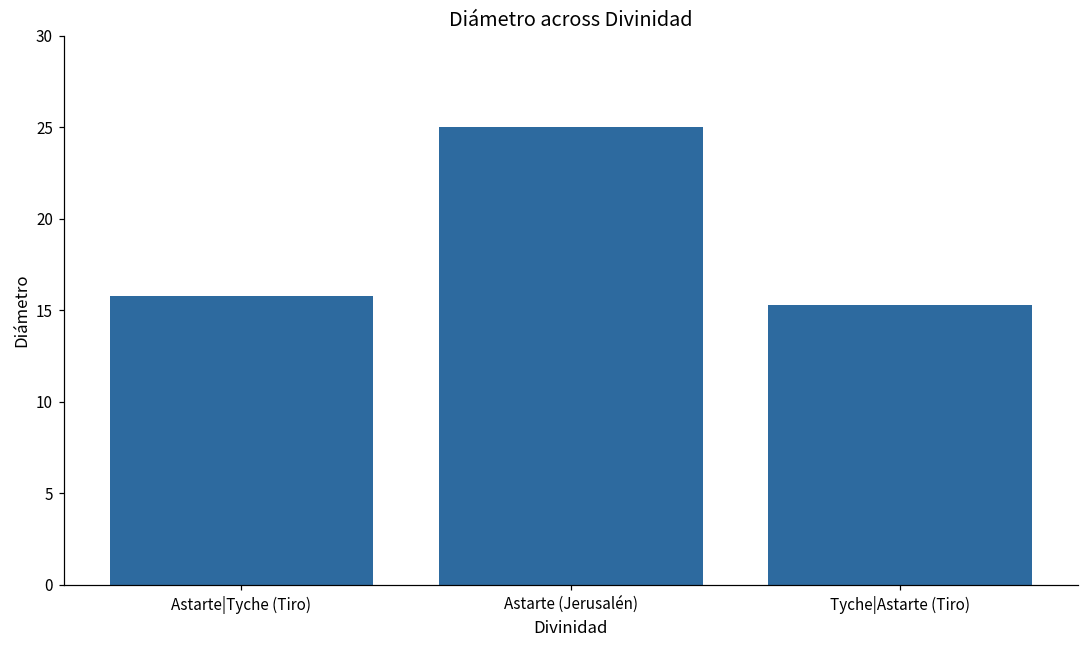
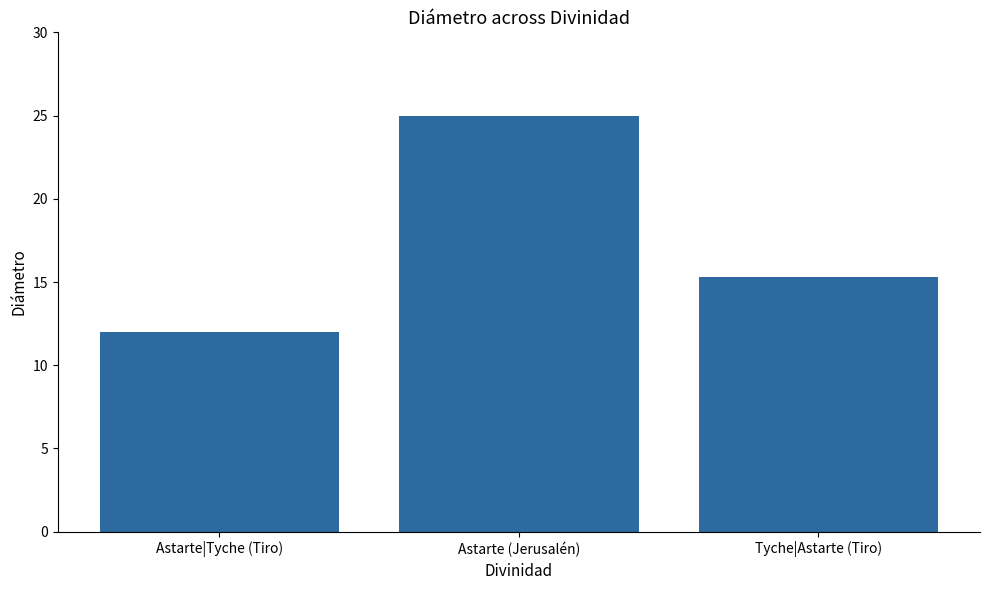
Astarte|Tyche (Tiro): 15.8 -> 12.0
